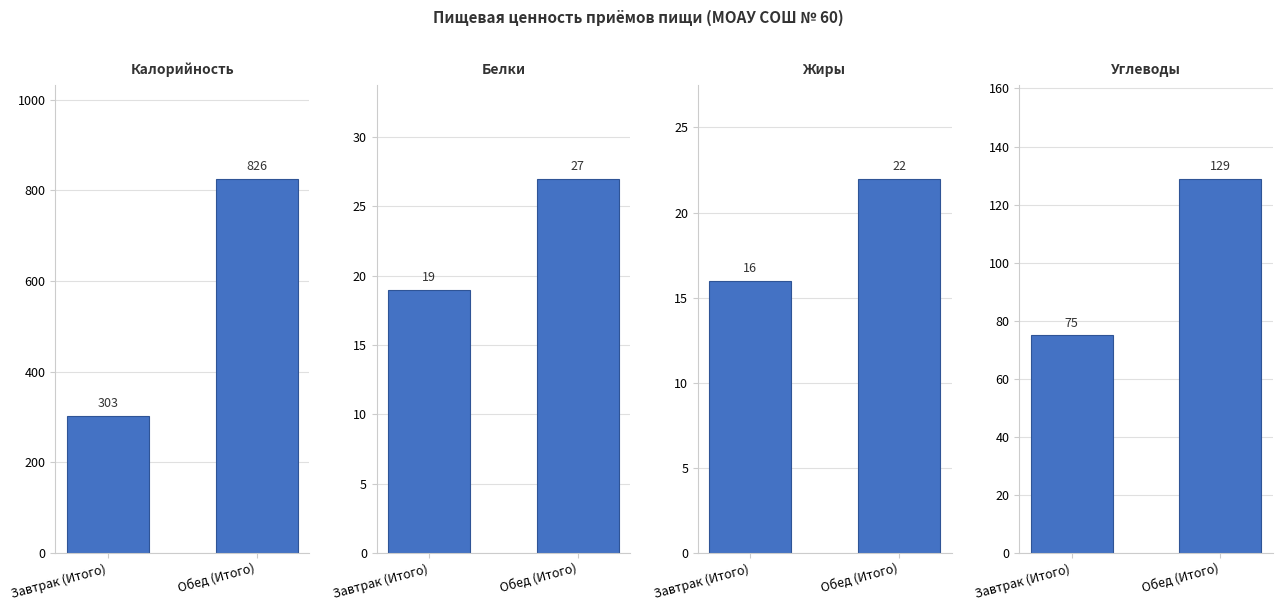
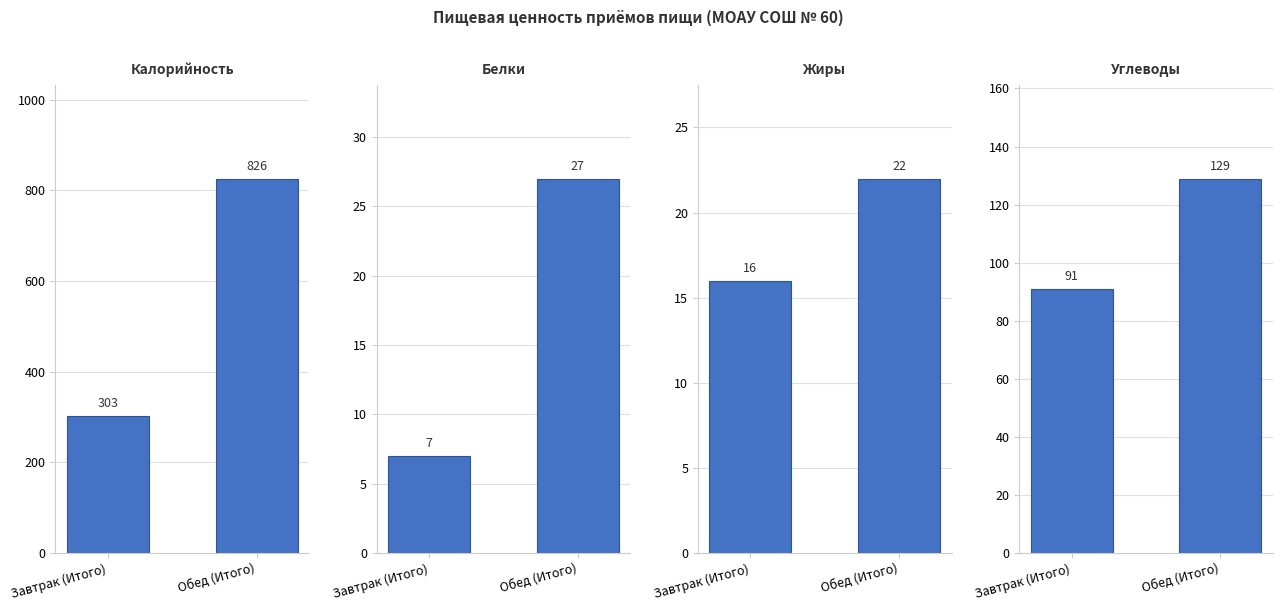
Белки, Завтрак (Итого): 19 -> 7
Углеводы, Завтрак (Итого): 75 -> 91
